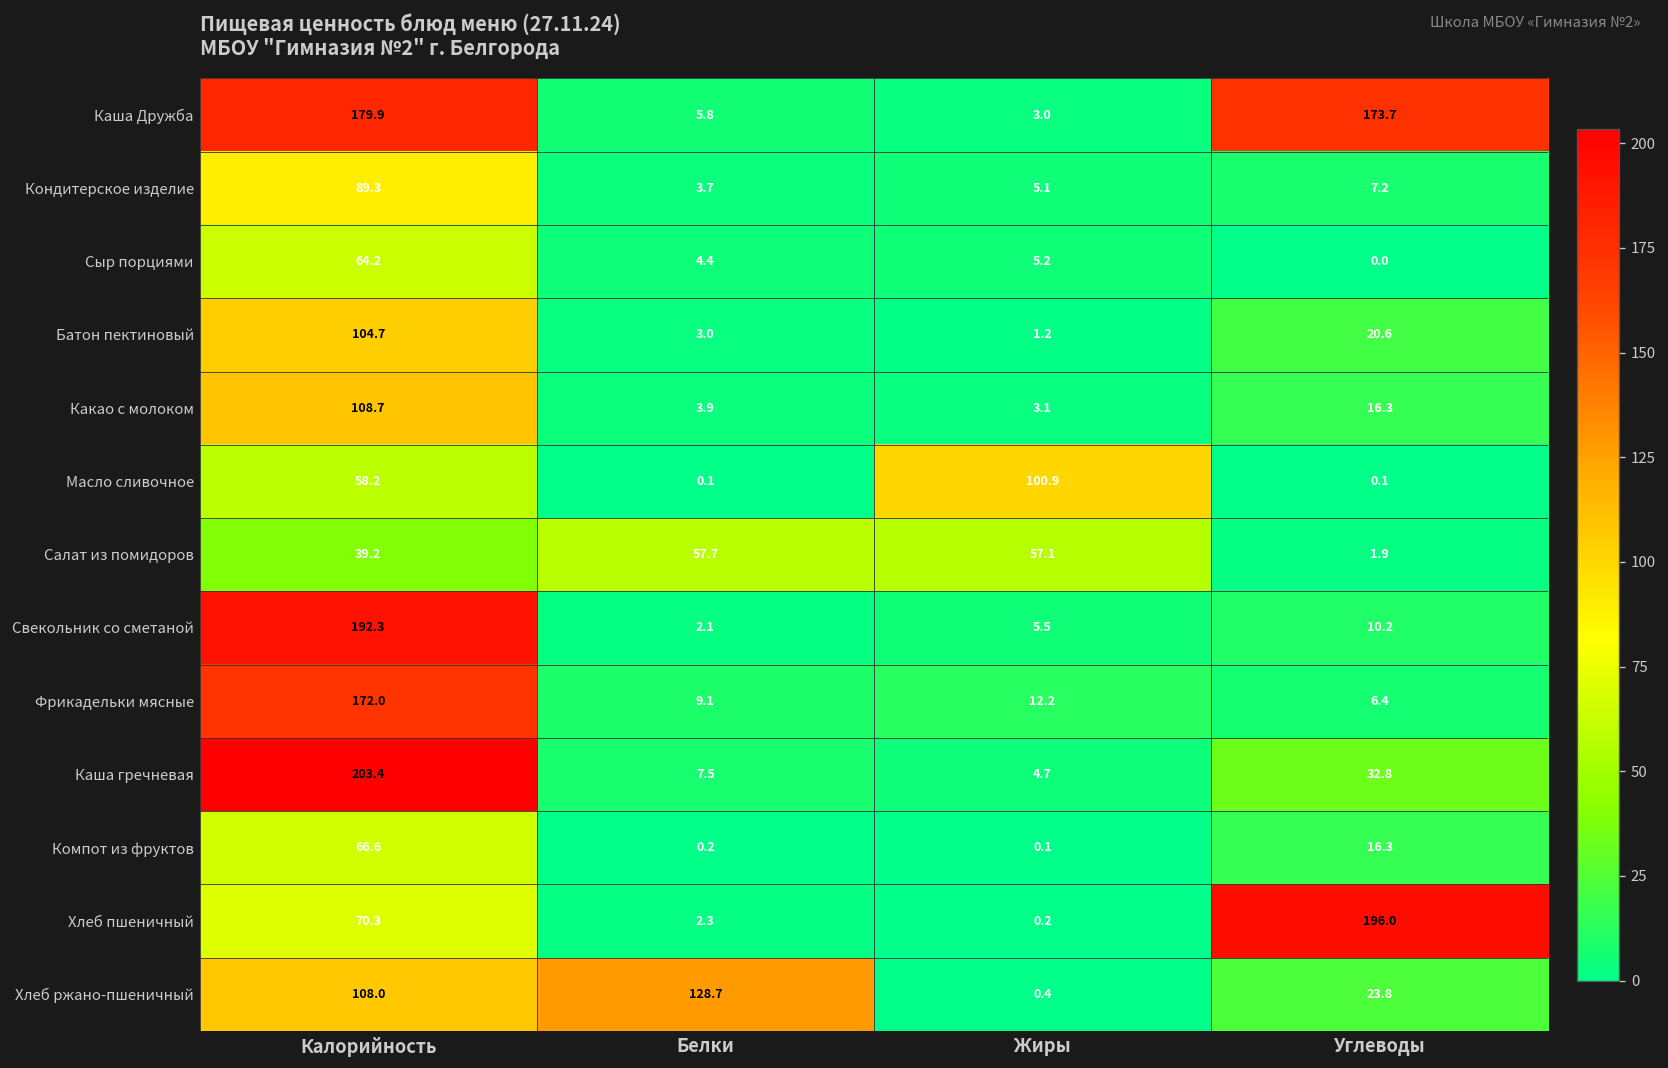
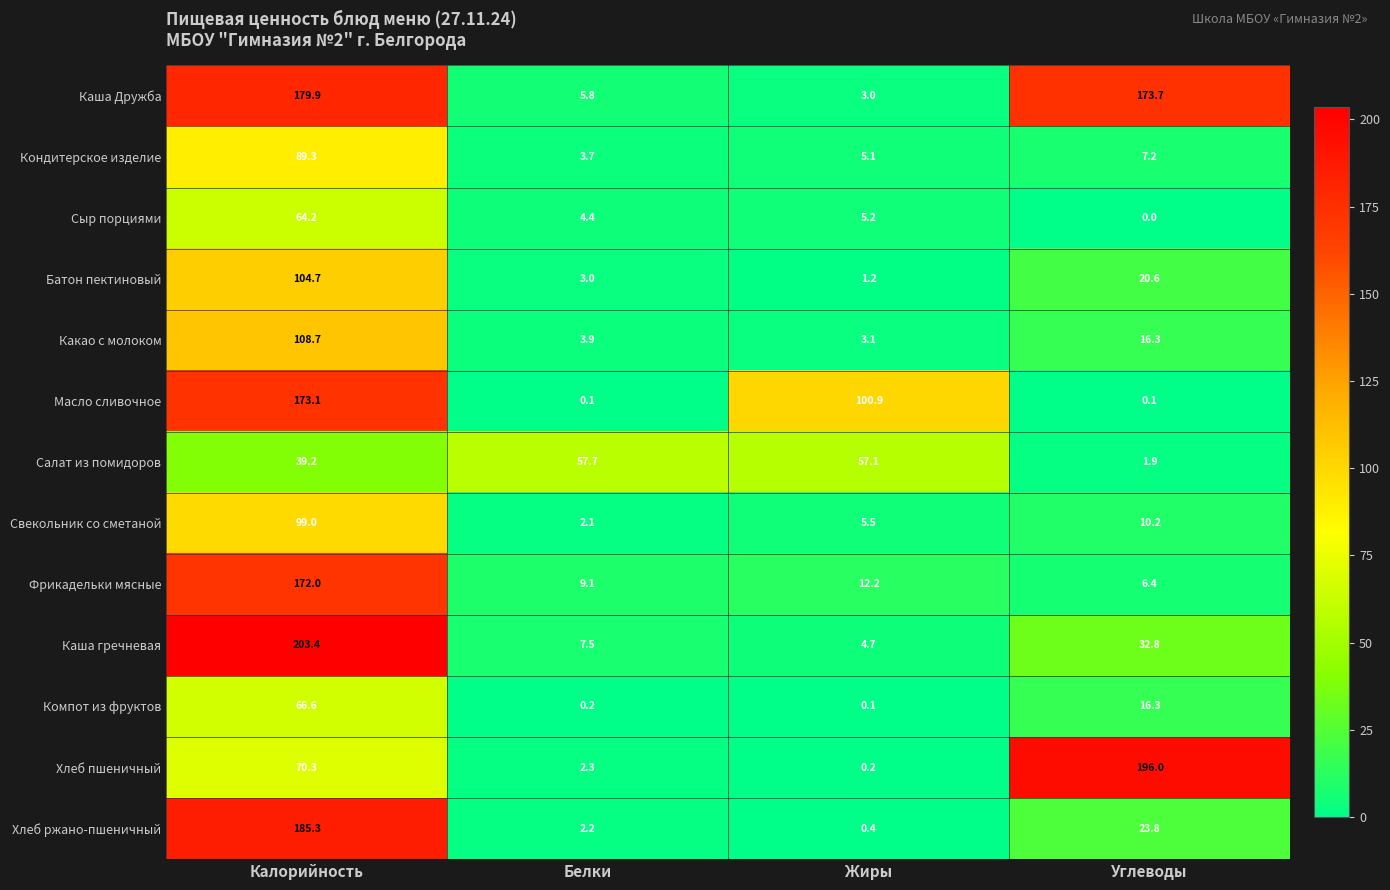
Масло сливочное, Калорийность: 58.2 -> 173.1
Свекольник со сметаной, Калорийность: 192.3 -> 99.0
Хлеб ржано-пшеничный, Калорийность: 108.0 -> 185.3
Хлеб ржано-пшеничный, Белки: 128.7 -> 2.2
